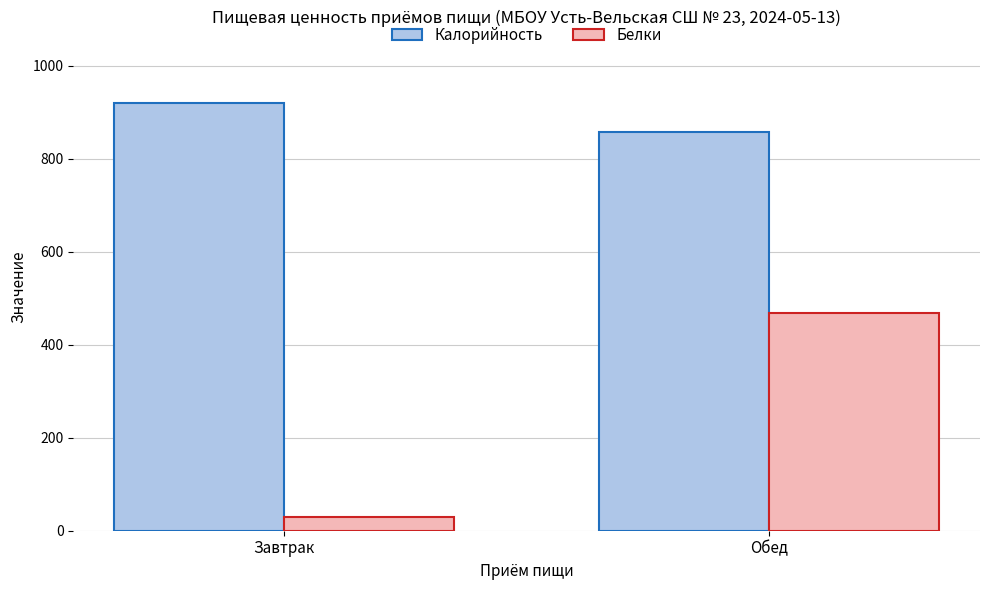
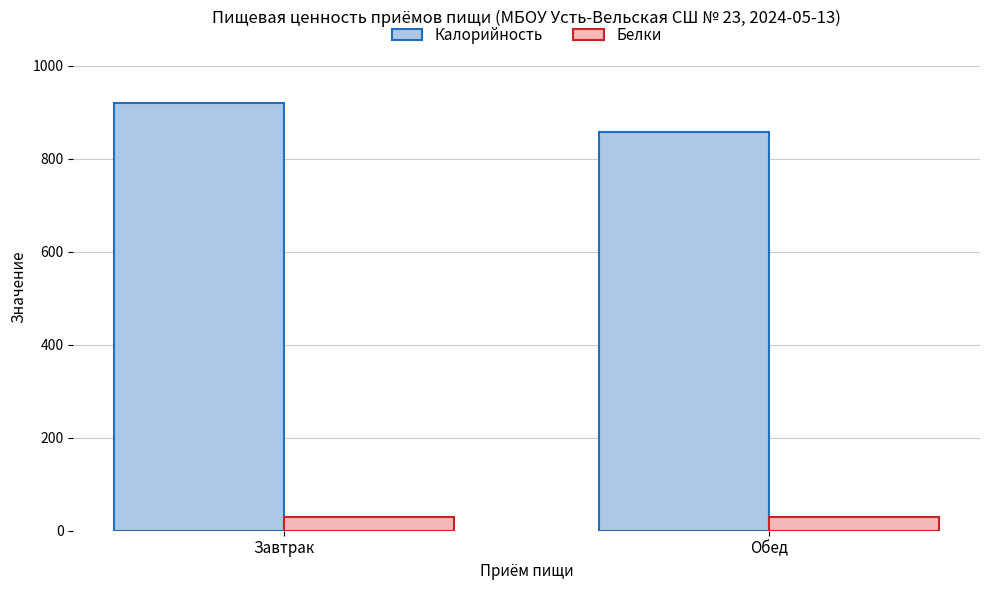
Белки, Обед: 470 -> 30
